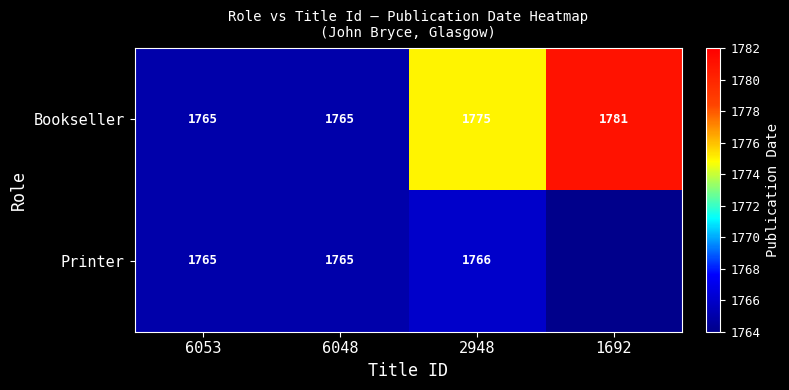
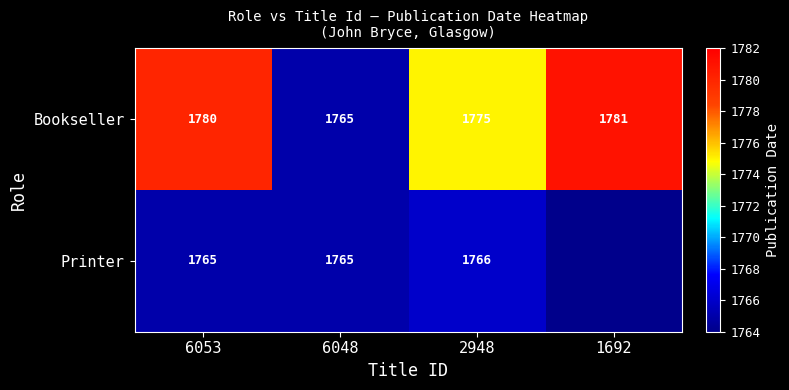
Bookseller, 6053: 1765 -> 1780
